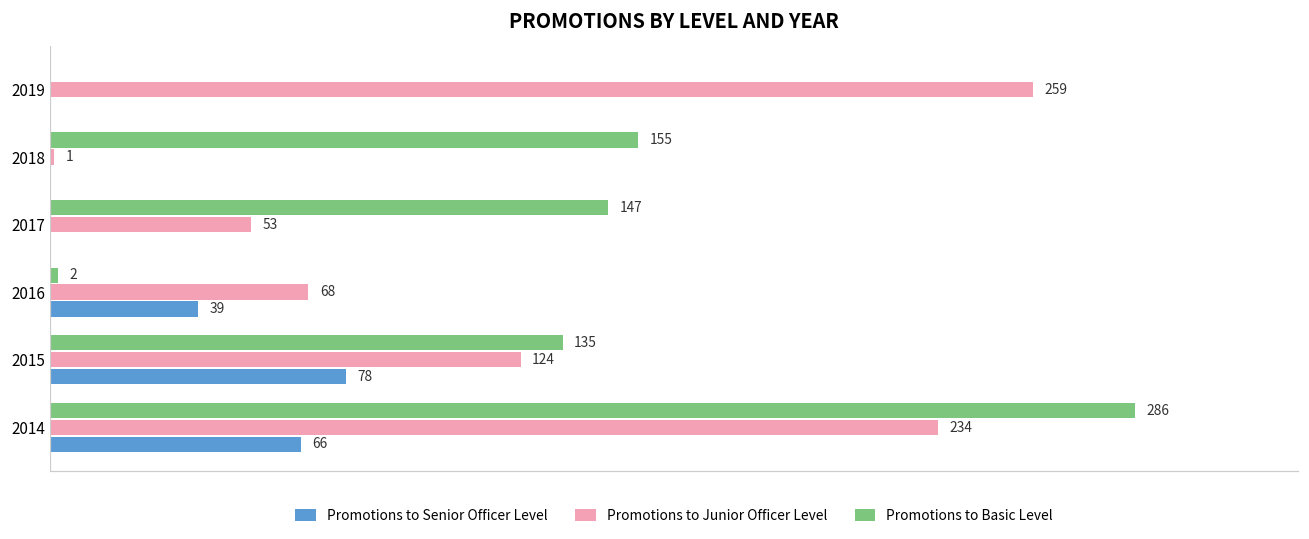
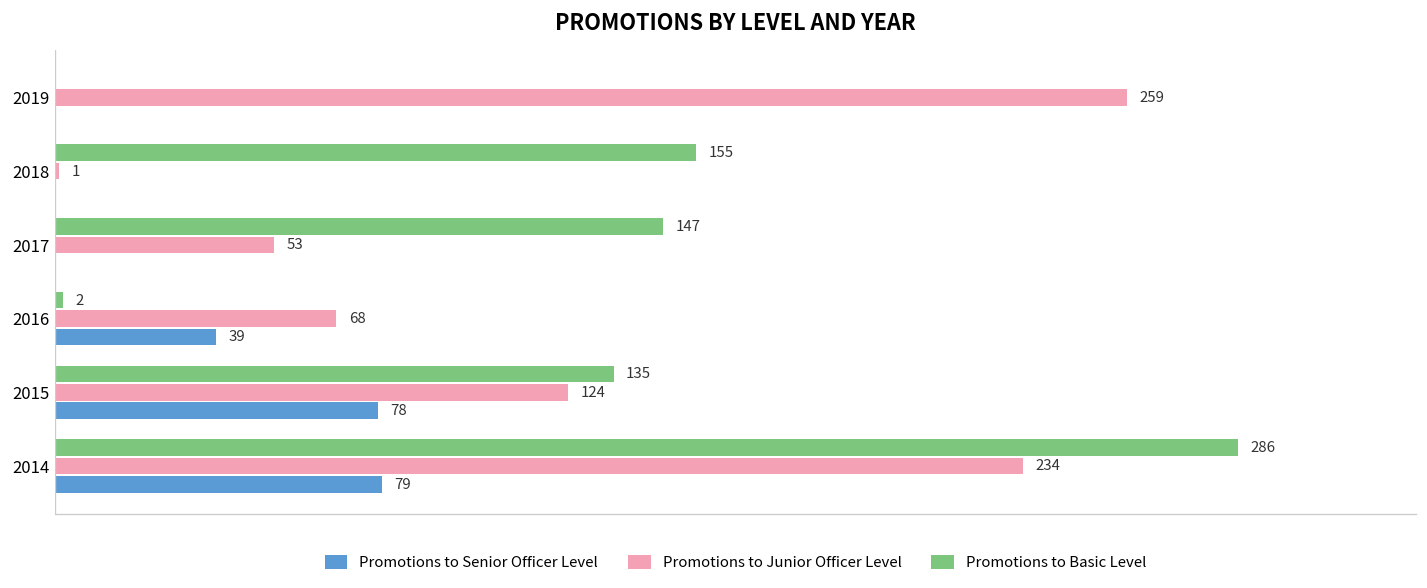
Promotions to Senior Officer Level, 2014: 66 -> 79
